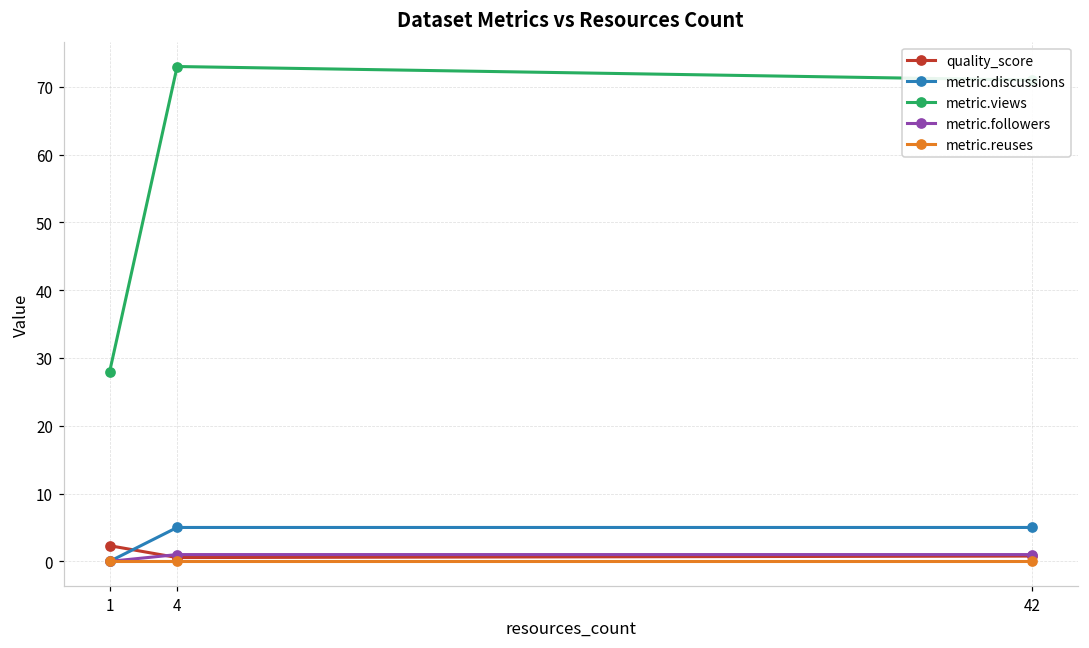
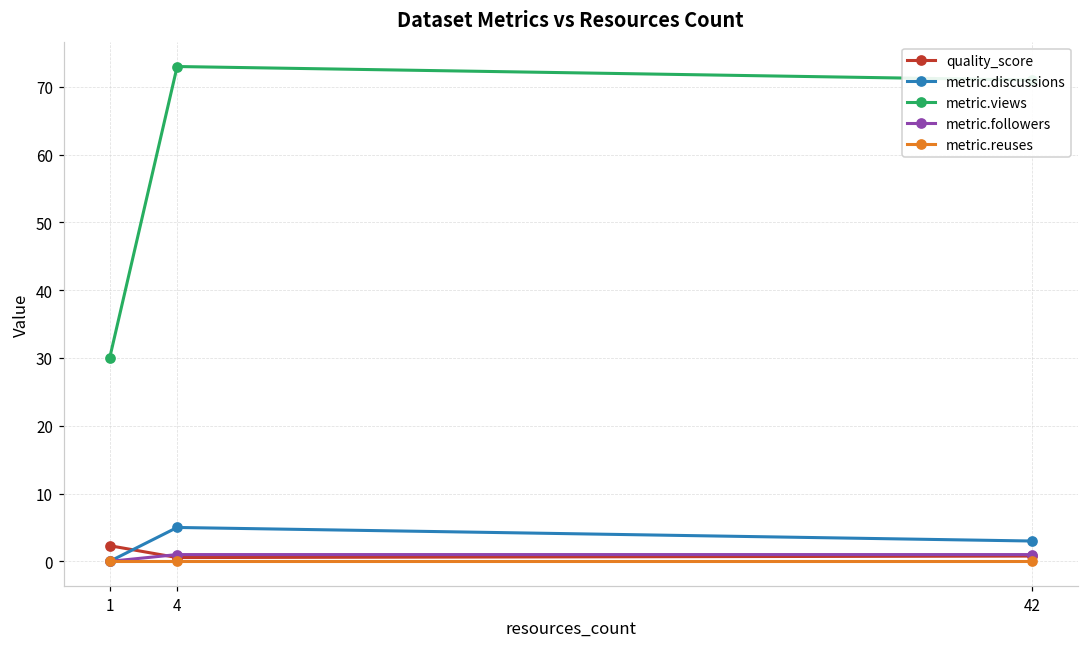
metric.views, 1: 28 -> 30
metric.discussions, 42: 5 -> 3
